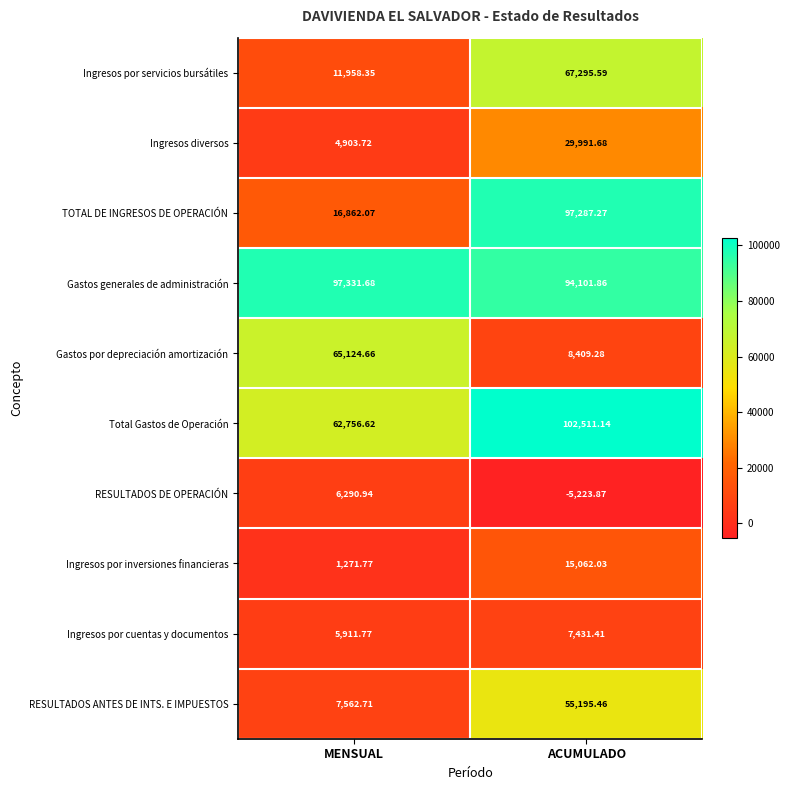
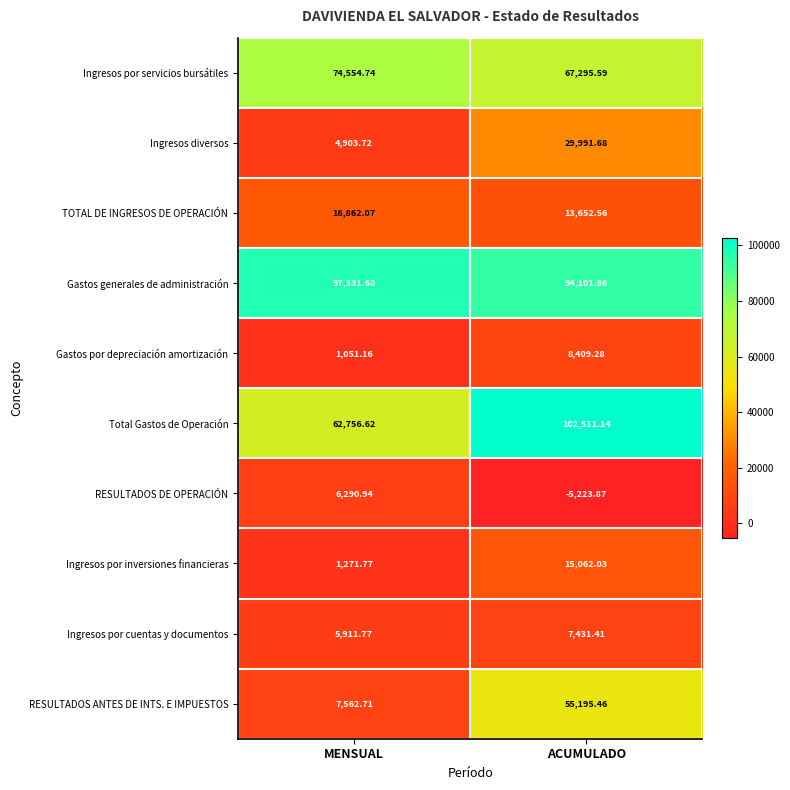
Ingresos por servicios bursátiles, MENSUAL: 11,958.35 -> 74,554.74
TOTAL DE INGRESOS DE OPERACIÓN, ACUMULADO: 97,287.27 -> 13,652.56
Gastos por depreciación amortización, MENSUAL: 65,124.66 -> 1,051.16
